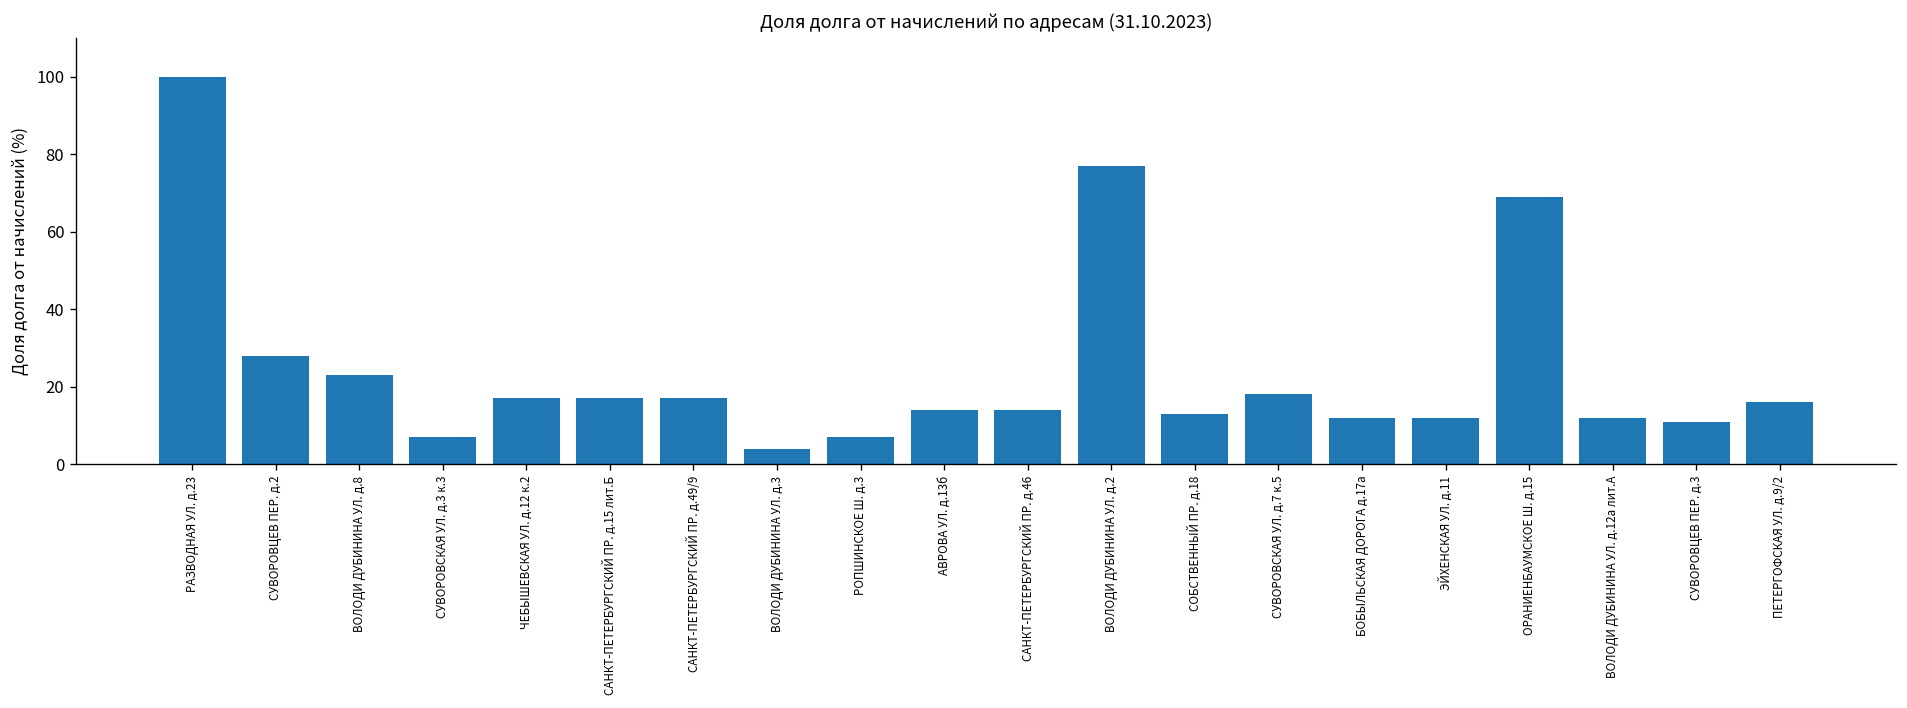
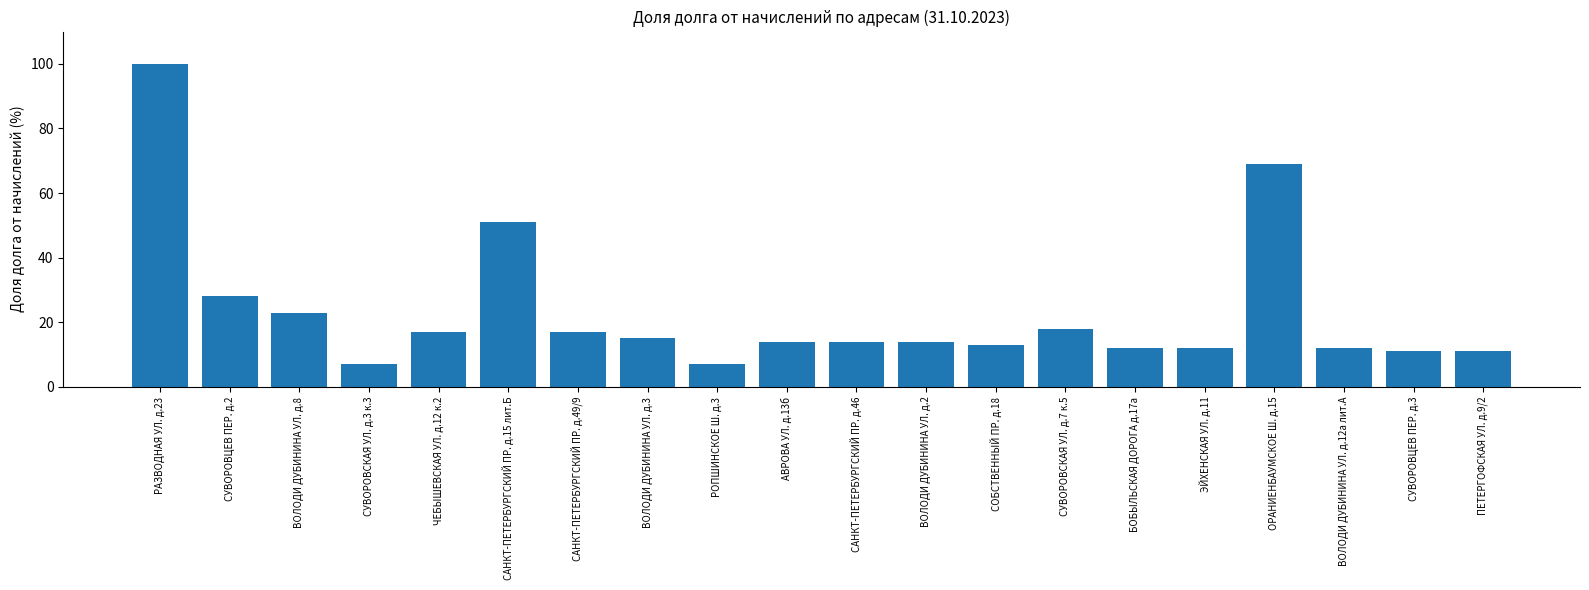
САНКТ-ПЕТЕРБУРГСКИЙ ПР. д.15 лит.Б: 17 -> 51
ВОЛОДИ ДУБИНИНА УЛ. д.3: 4 -> 15
ВОЛОДИ ДУБИНИНА УЛ. д.2: 77 -> 14
ПЕТЕРГОФСКАЯ УЛ. д.9/2: 16 -> 11
